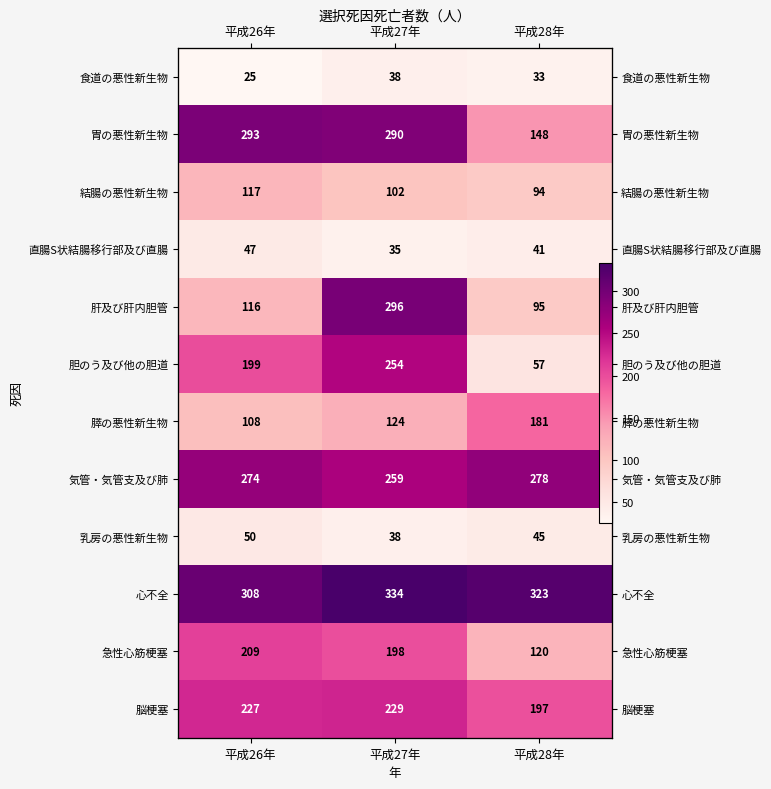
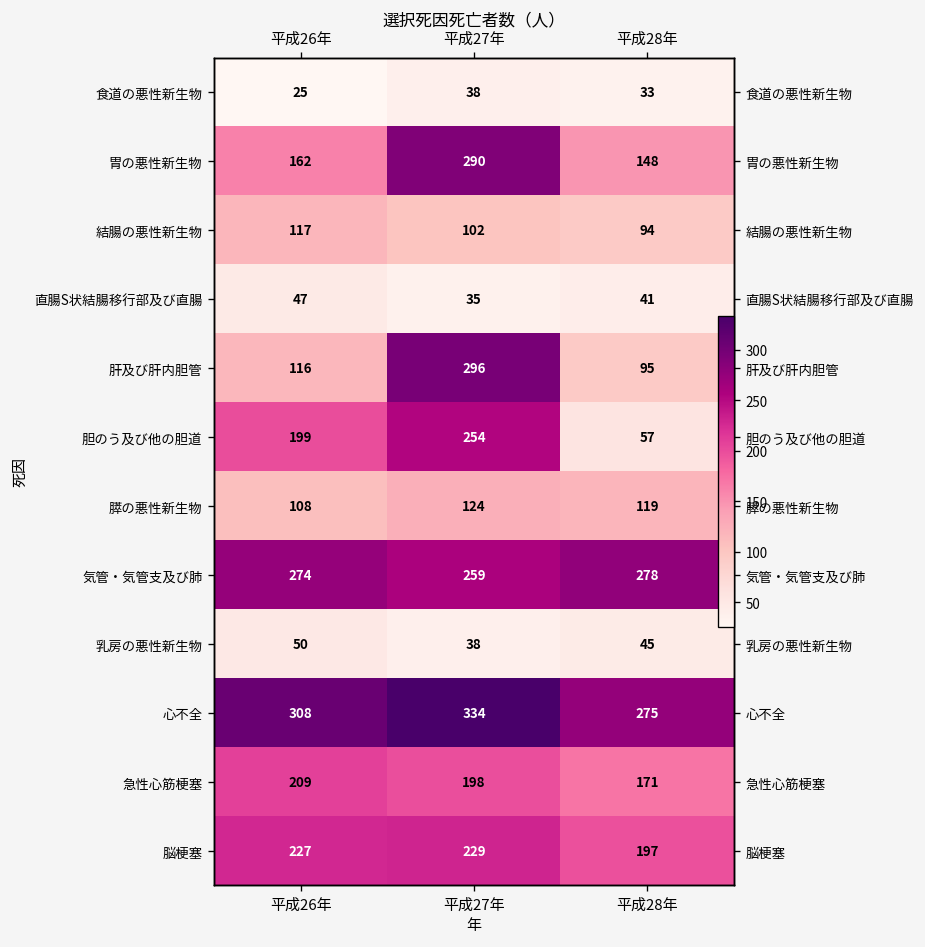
胃の悪性新生物, 平成26年: 293 -> 162
膵の悪性新生物, 平成28年: 181 -> 119
心不全, 平成28年: 323 -> 275
急性心筋梗塞, 平成28年: 120 -> 171
